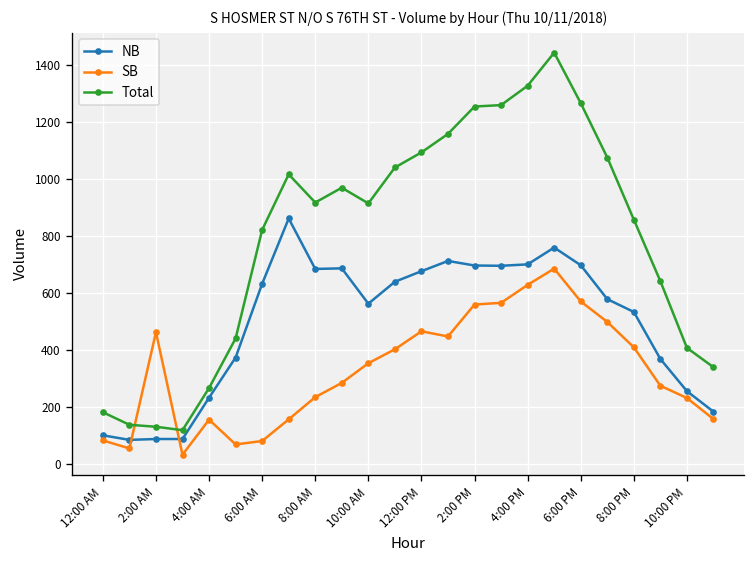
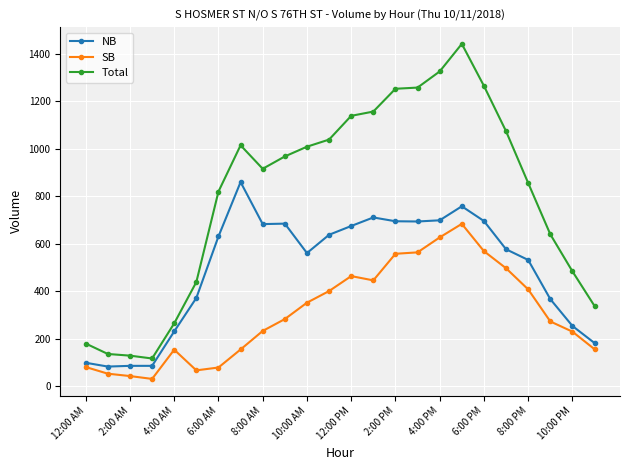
SB, 2:00 AM: 460 -> 40
Total, 10:00 AM: 910 -> 1010
Total, 12:00 PM: 1090 -> 1140
Total, 10:00 PM: 410 -> 480
